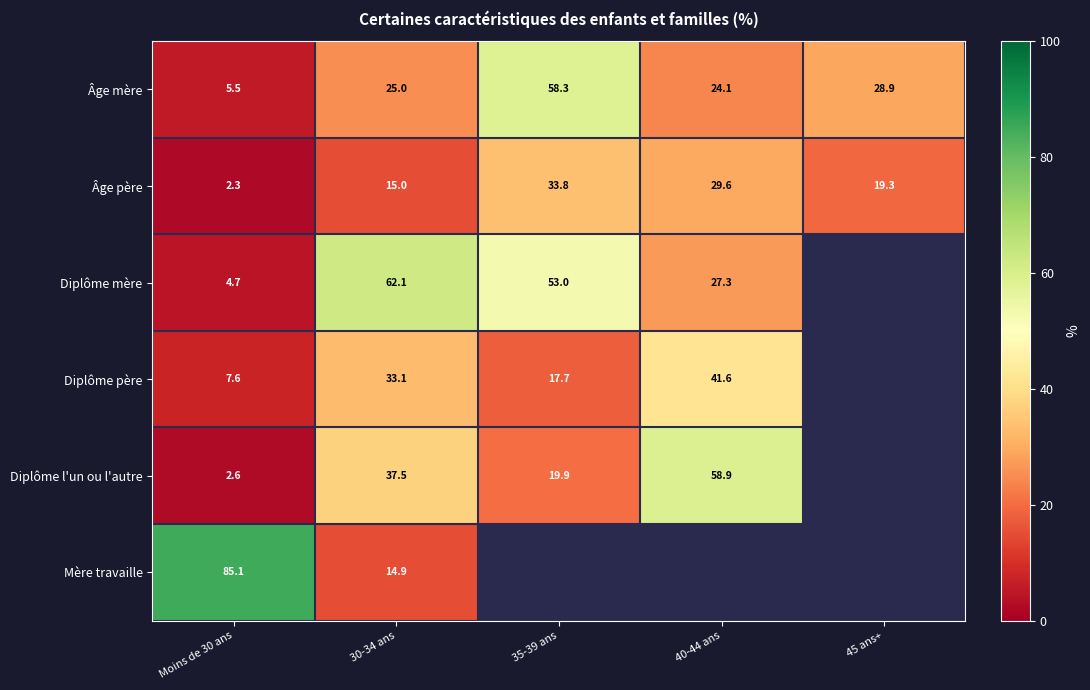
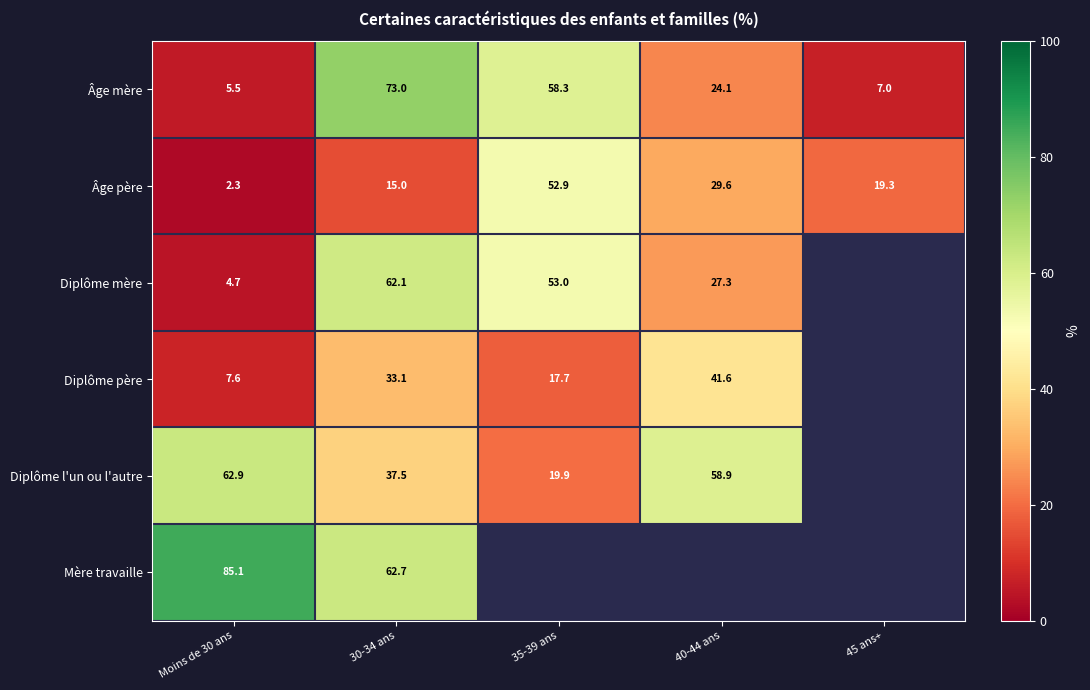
Âge mère, 30-34 ans: 25.0 -> 73.0
Âge mère, 45 ans+: 28.9 -> 7.0
Âge père, 35-39 ans: 33.8 -> 52.9
Diplôme l'un ou l'autre, Moins de 30 ans: 2.6 -> 62.9
Mère travaille, 30-34 ans: 14.9 -> 62.7
